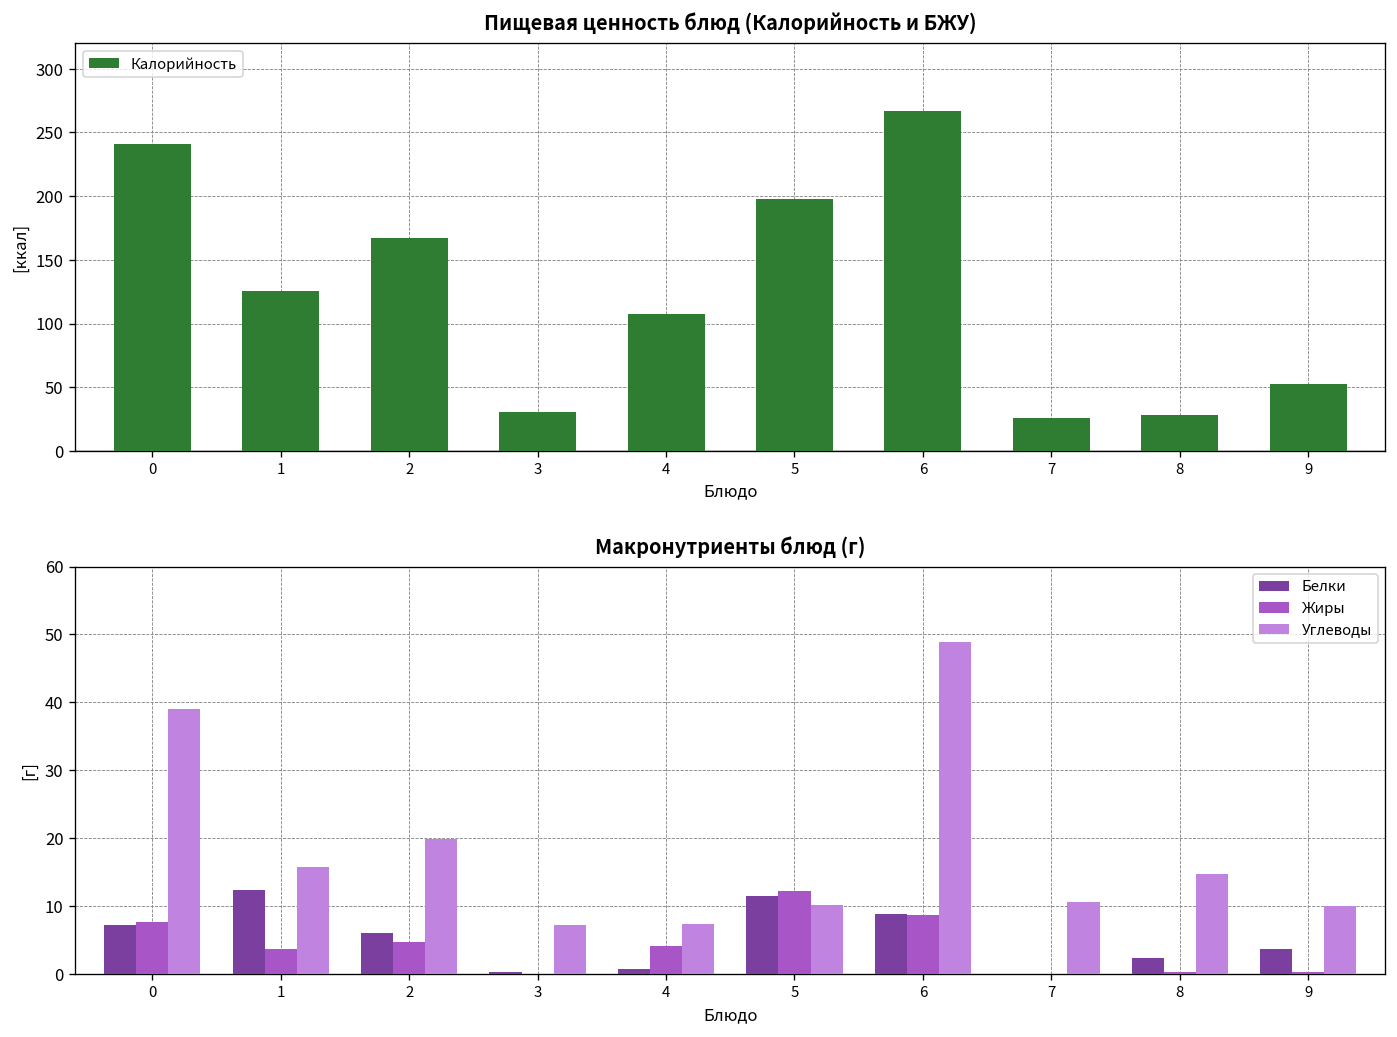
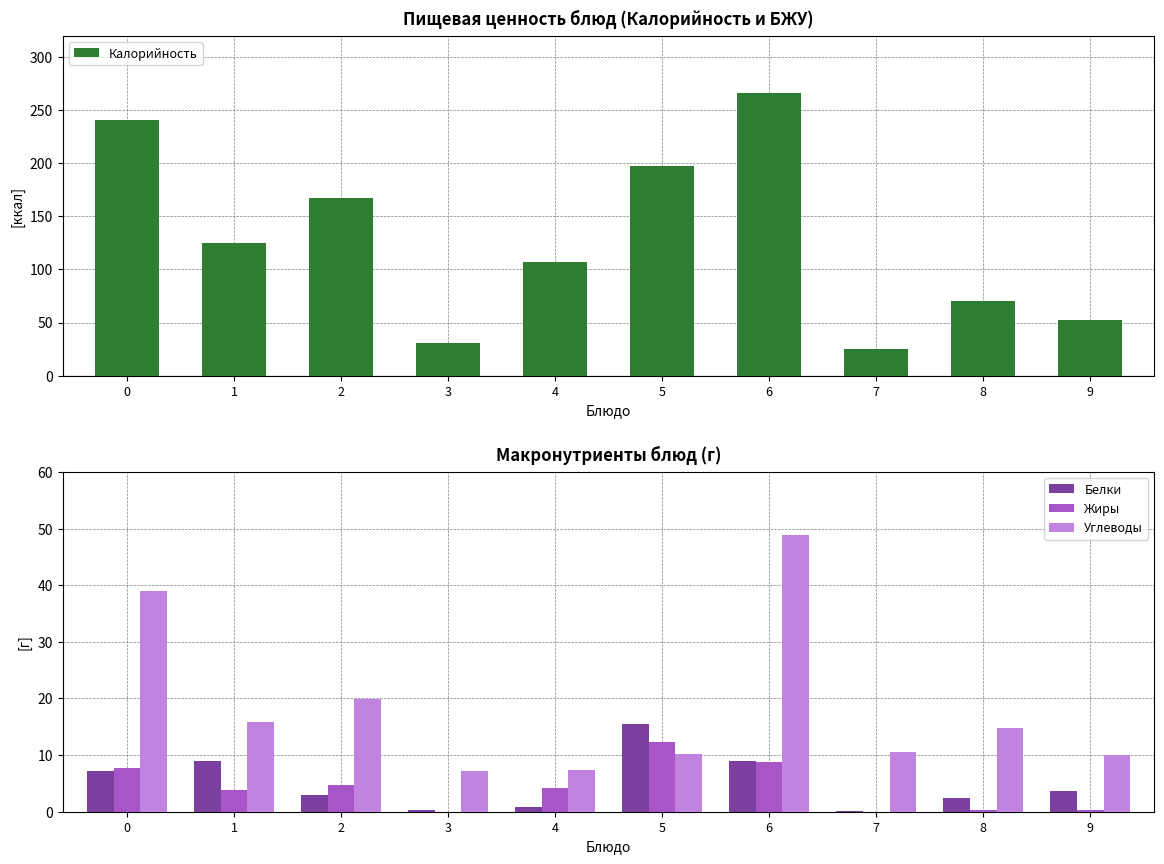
Пищевая ценность блюд (Калорийность и БЖУ), 8: 28 -> 71
Макронутриенты блюд (г), Белки, 1: 12 -> 9
Макронутриенты блюд (г), Белки, 2: 6 -> 3
Макронутриенты блюд (г), Белки, 5: 12 -> 16
